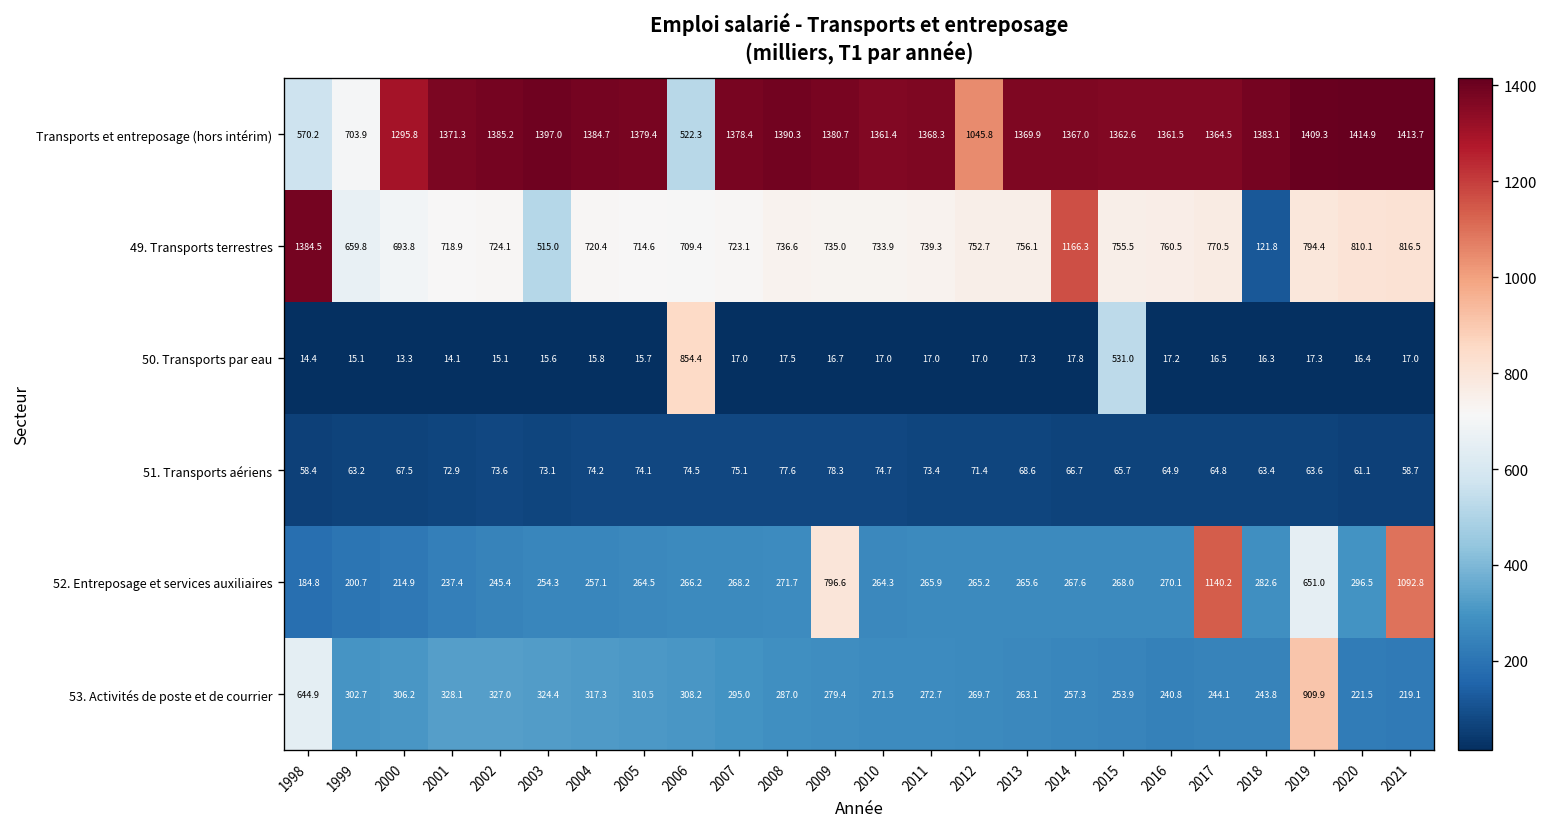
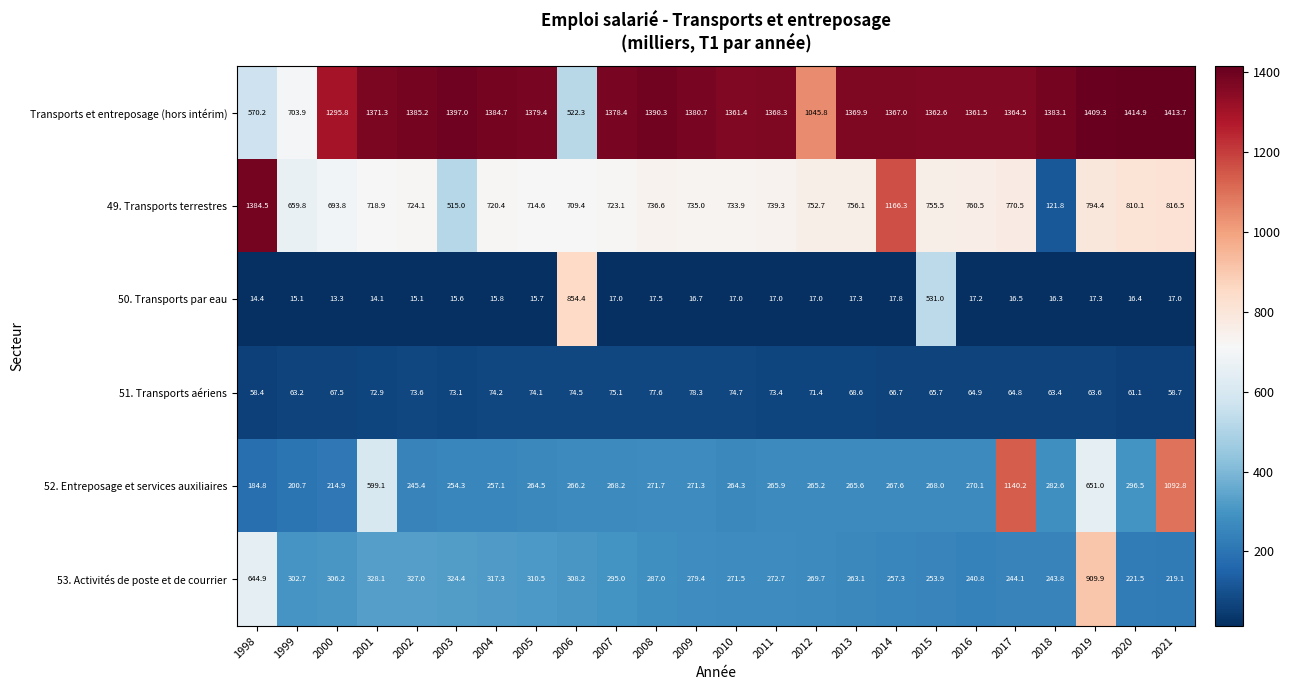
52. Entreposage et services auxiliaires, 2001: 237.4 -> 599.1
52. Entreposage et services auxiliaires, 2009: 796.6 -> 271.3
